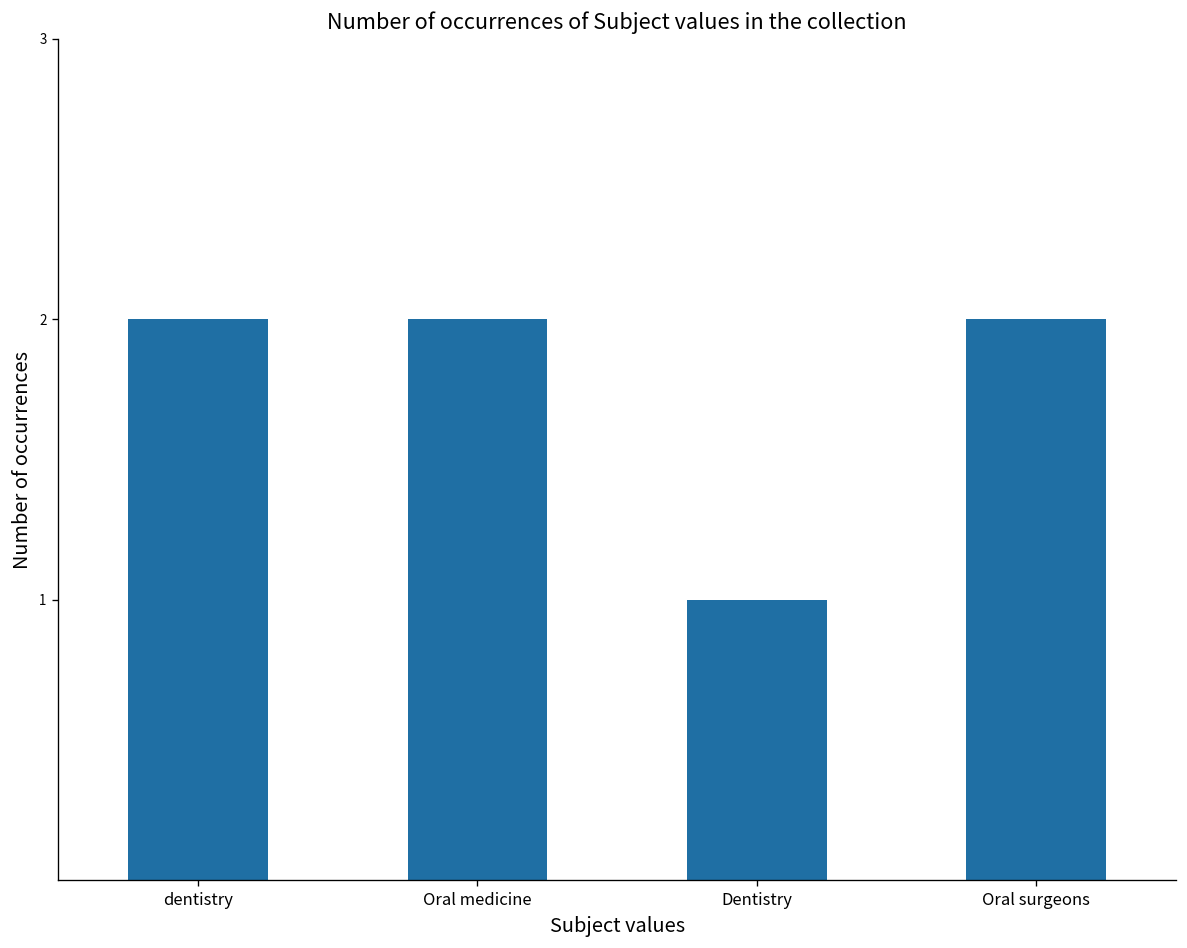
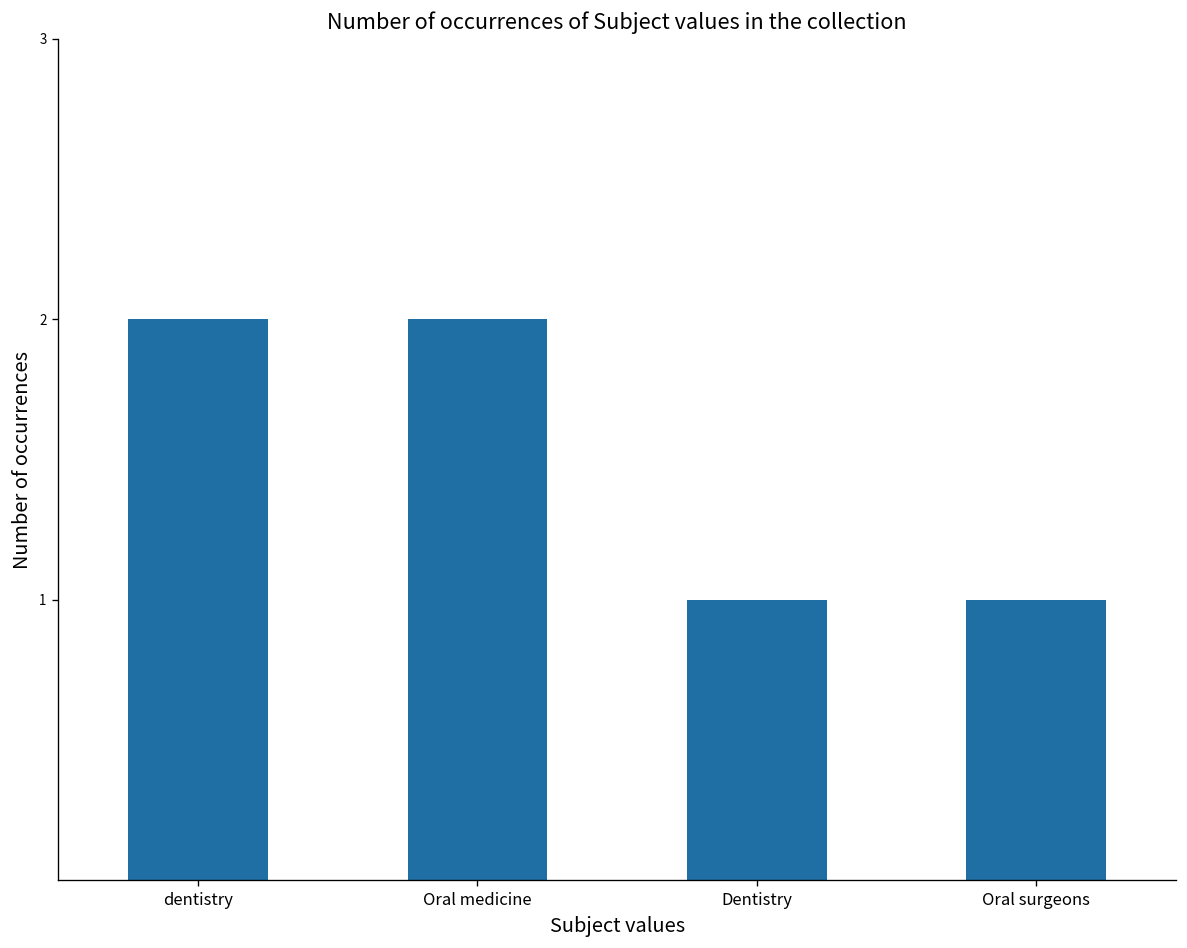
Oral surgeons: 2 -> 1
